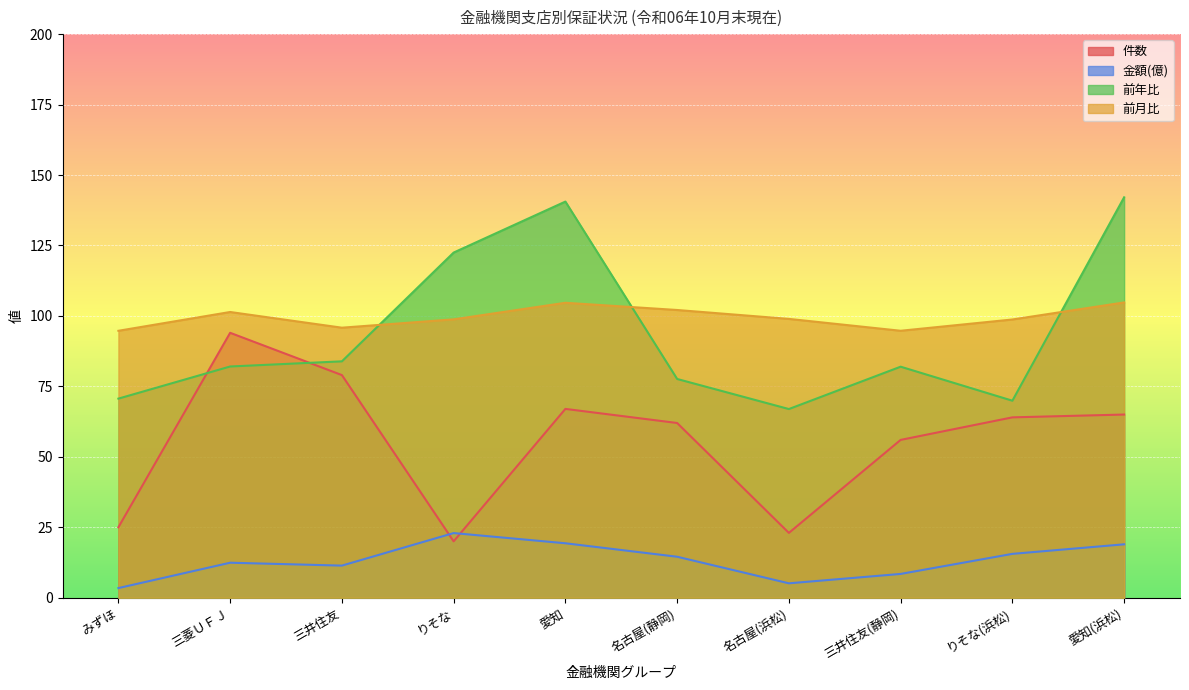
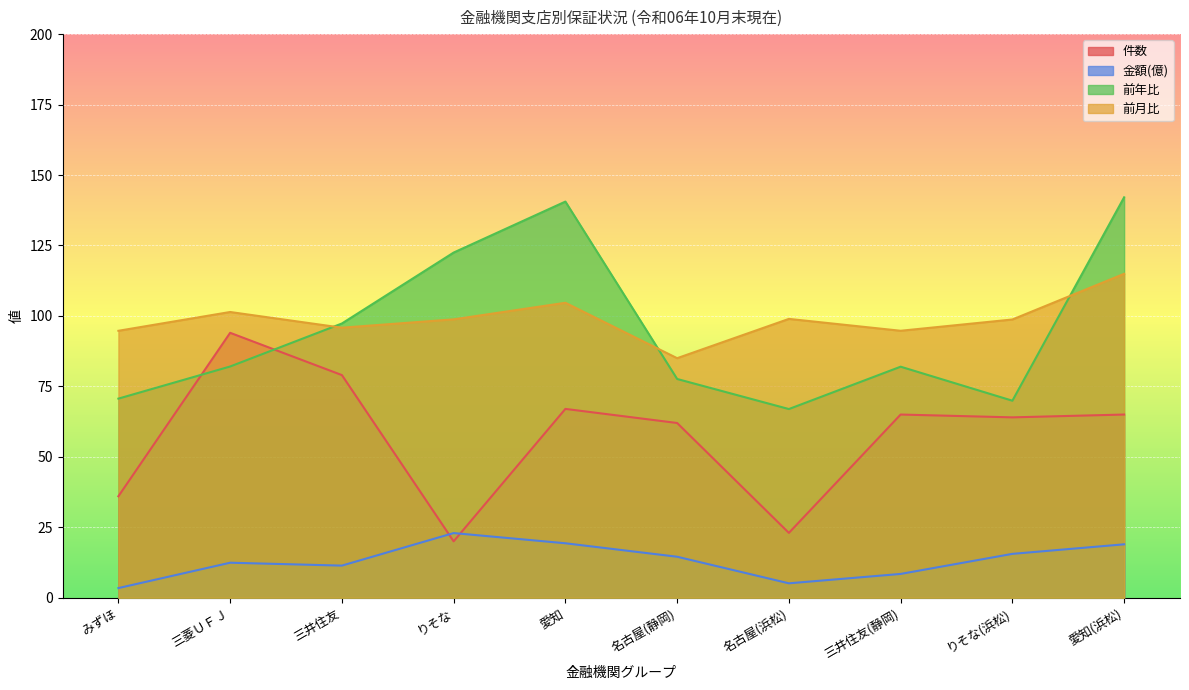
件数, みずほ: 25 -> 36
前年比, 三井住友: 84 -> 97
前月比, 名古屋(静岡): 102 -> 85
件数, 三井住友(静岡): 56 -> 65
前月比, 愛知(浜松): 105 -> 115
